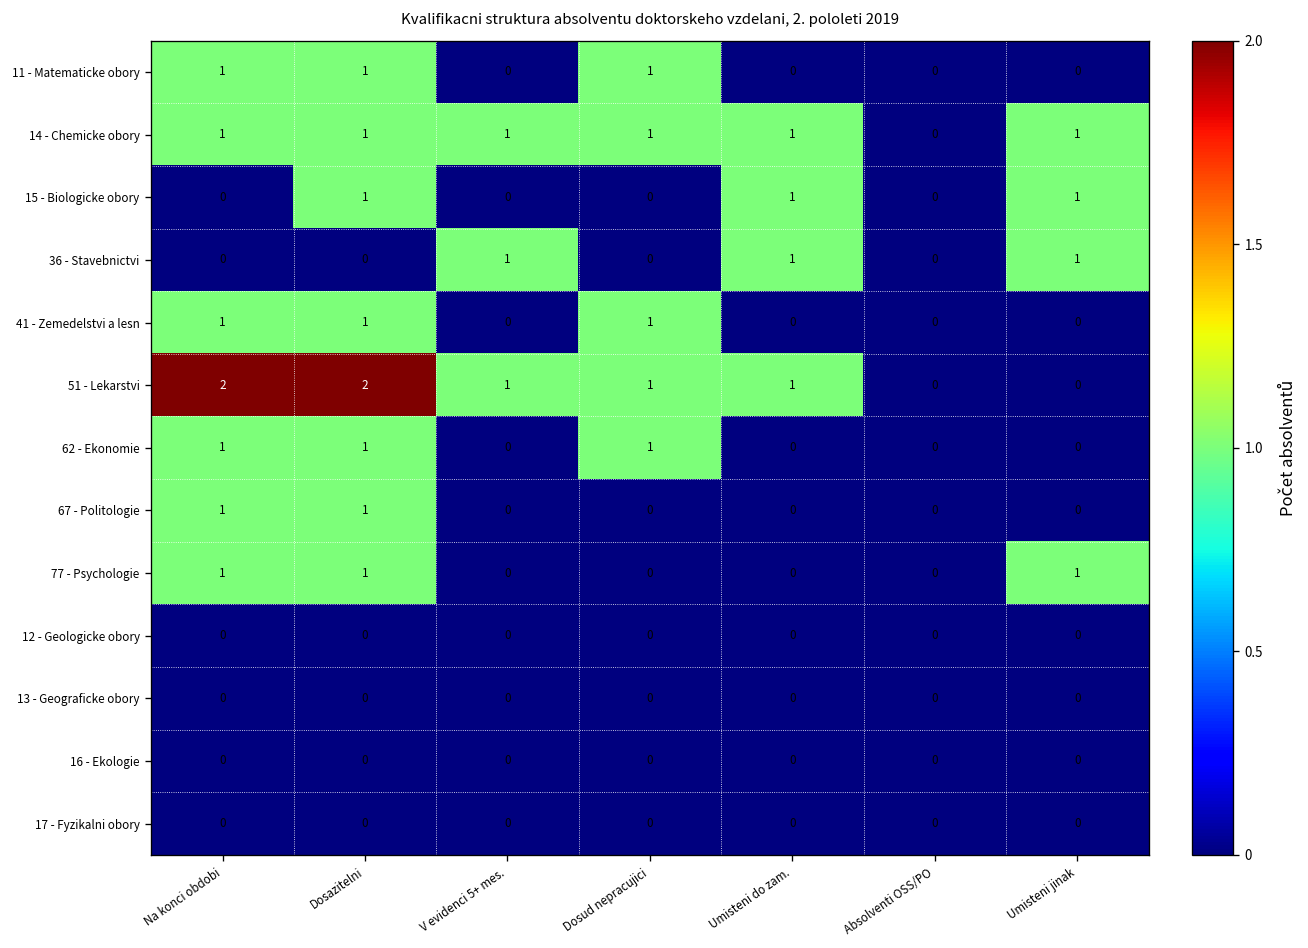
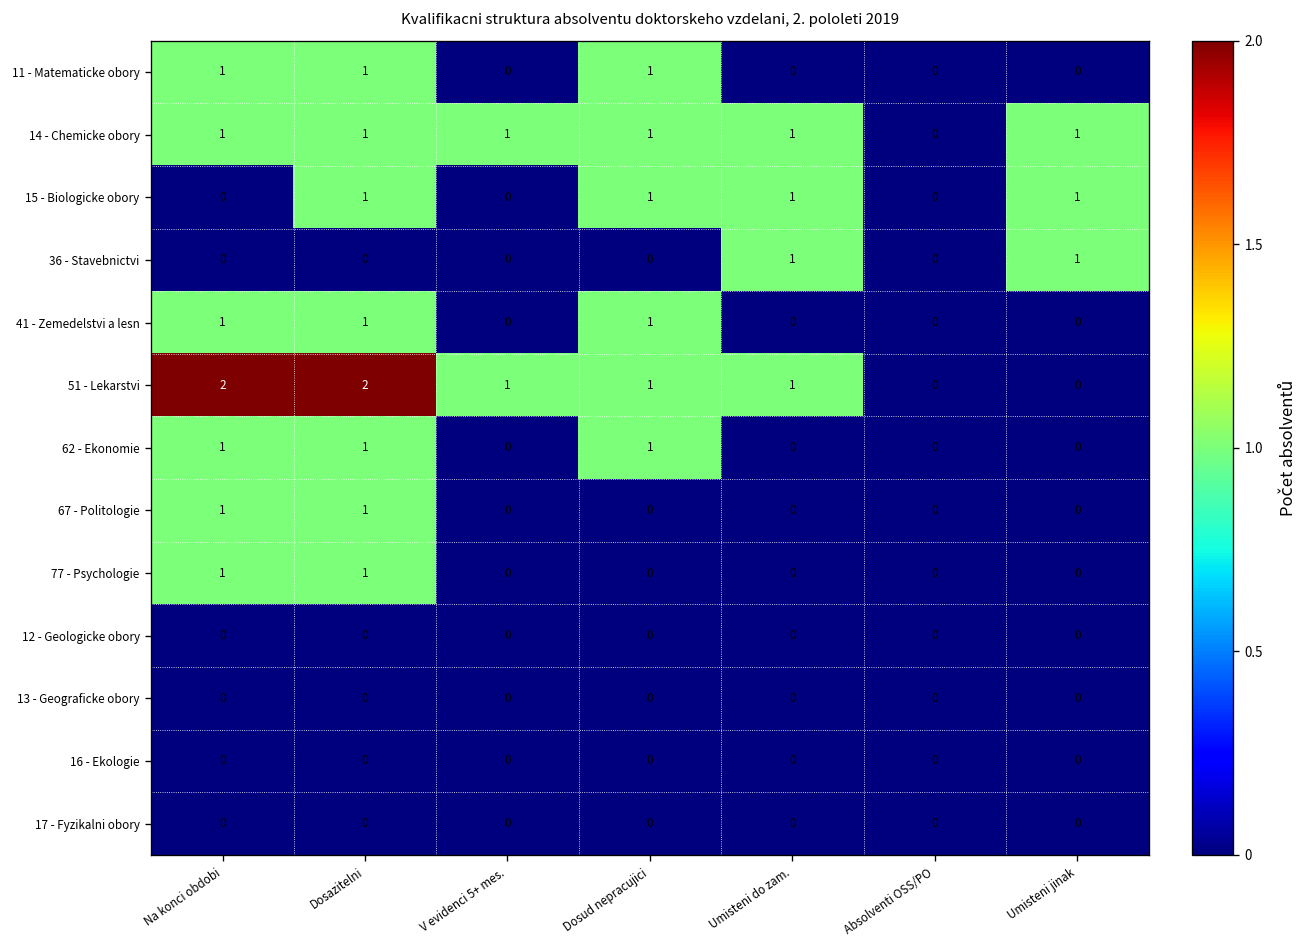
15 - Biologicke obory, Dosud nepracujici: 0 -> 1
36 - Stavebnictvi, V evidenci 5+ mes.: 1 -> 0
77 - Psychologie, Umisteni jinak: 1 -> 0
